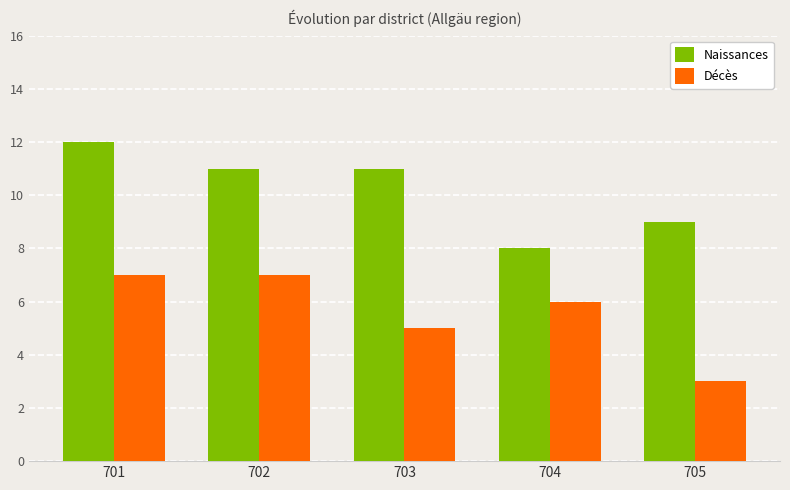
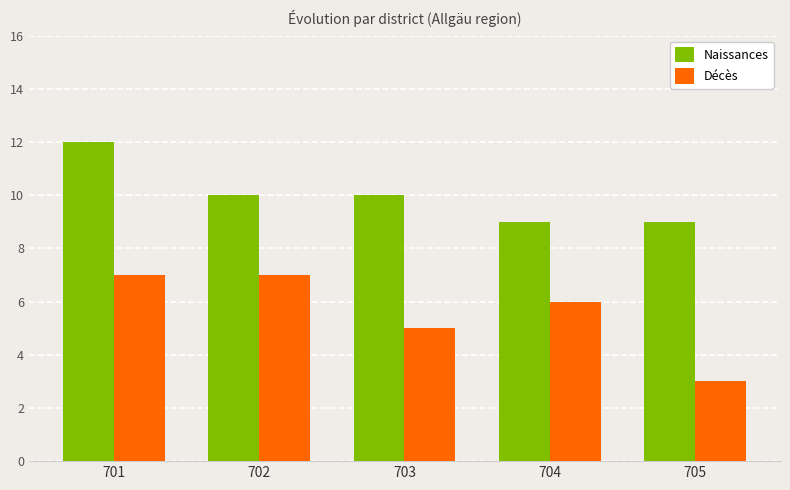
Naissances, 702: 11 -> 10
Naissances, 703: 11 -> 10
Naissances, 704: 8 -> 9
